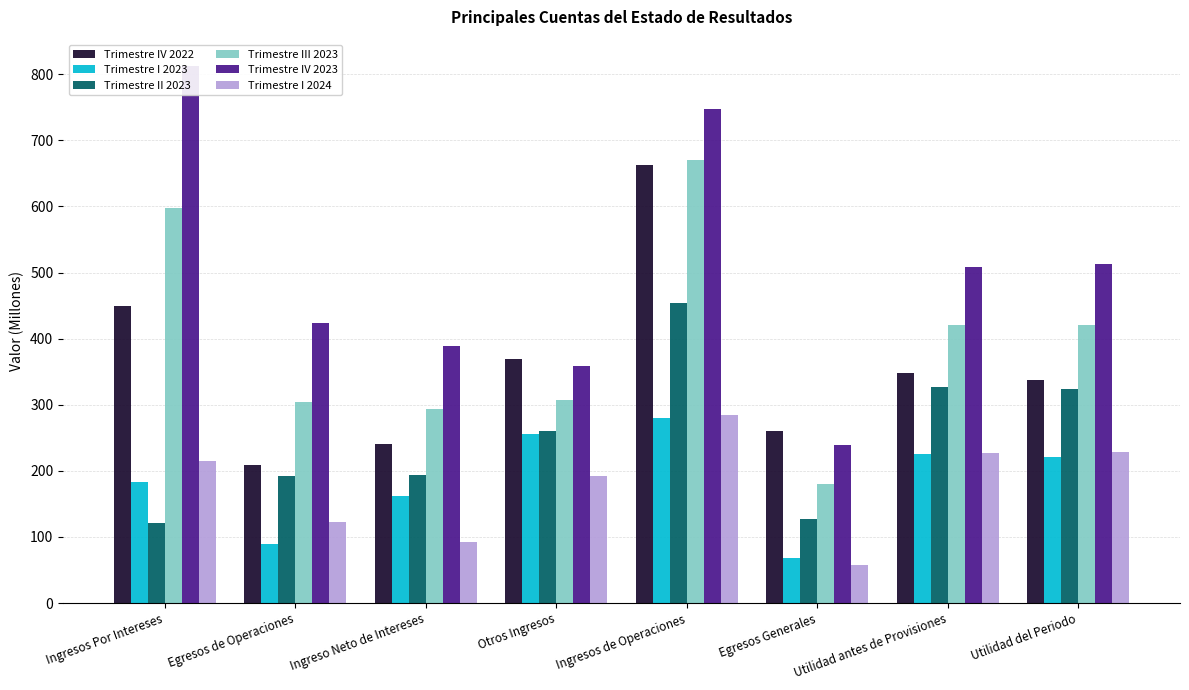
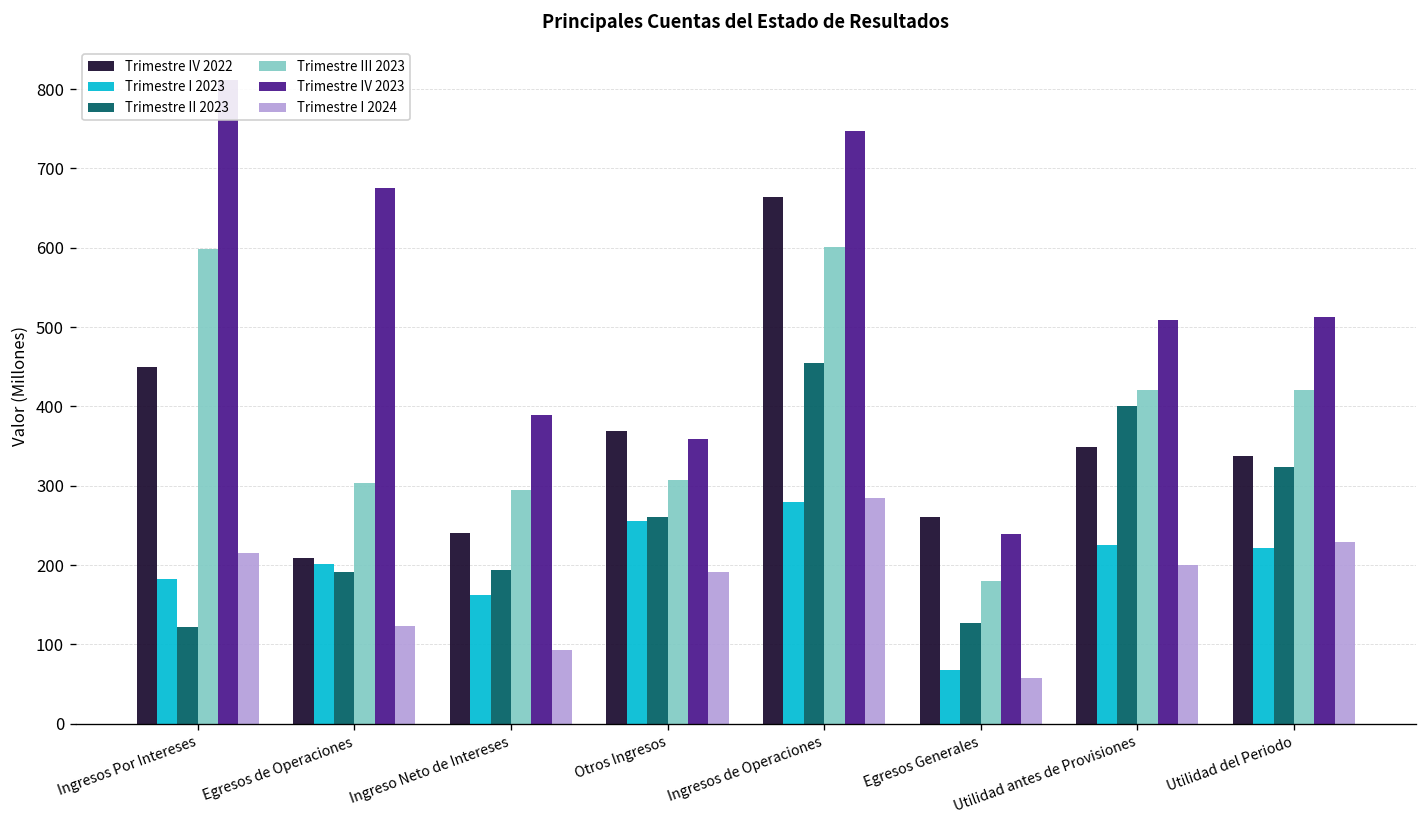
Trimestre I 2023, Egresos de Operaciones: 90 -> 200
Trimestre IV 2023, Egresos de Operaciones: 420 -> 680
Trimestre III 2023, Ingresos de Operaciones: 670 -> 600
Trimestre II 2023, Utilidad antes de Provisiones: 330 -> 400
Trimestre I 2024, Utilidad antes de Provisiones: 230 -> 200
